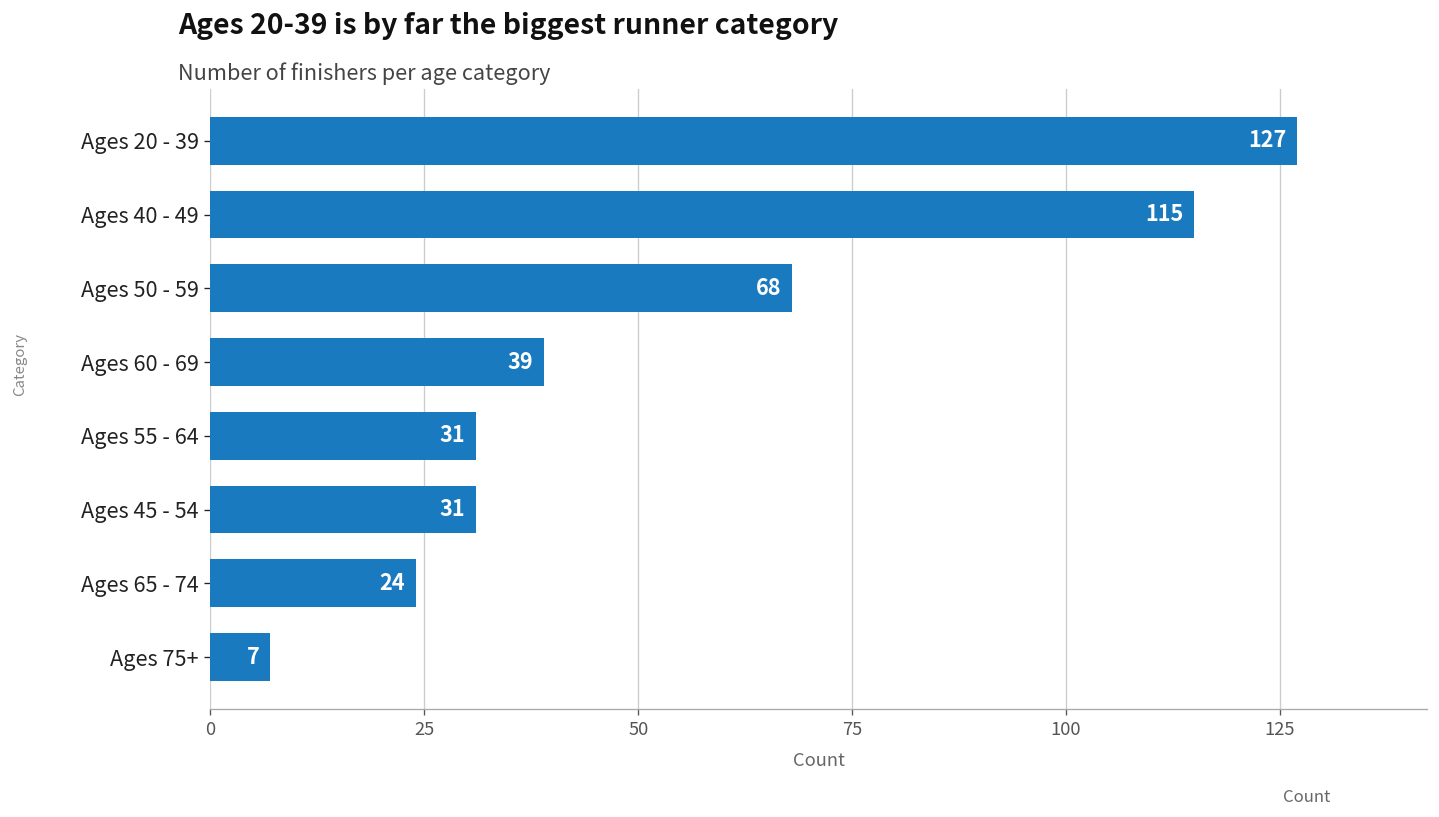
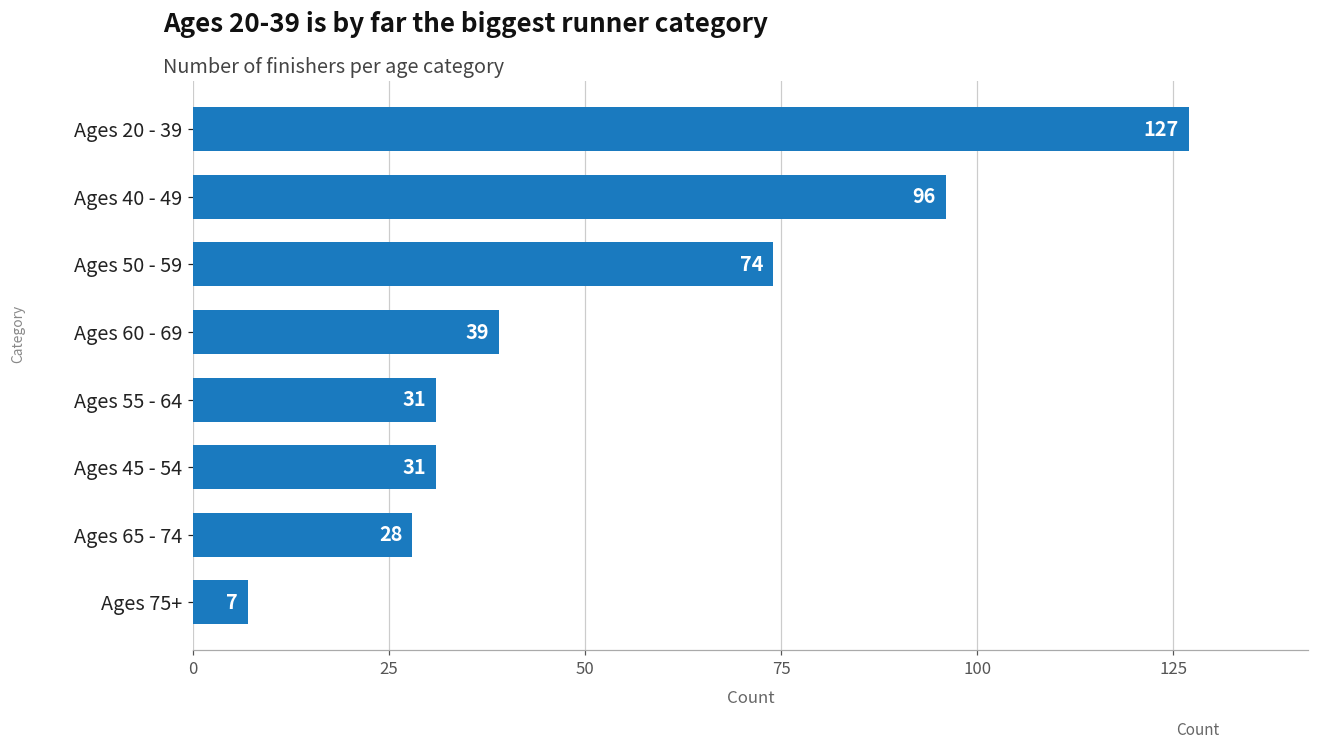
Ages 40 - 49: 115 -> 96
Ages 50 - 59: 68 -> 74
Ages 65 - 74: 24 -> 28
